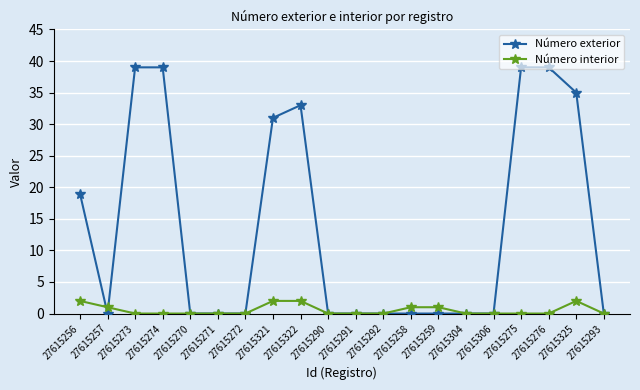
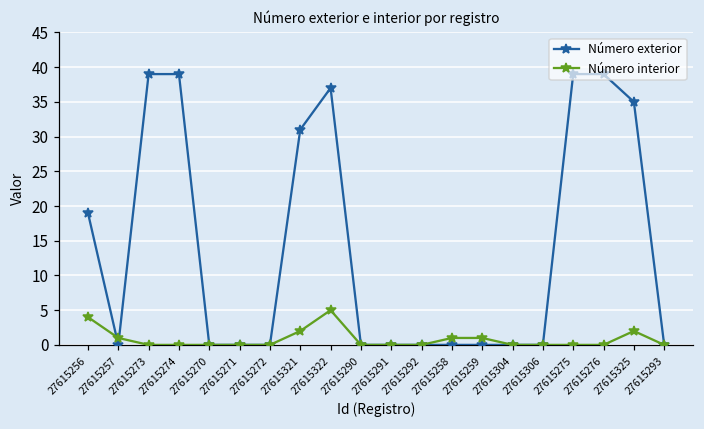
Número interior, 27615256: 2 -> 4
Número exterior, 27615322: 33 -> 37
Número interior, 27615322: 2 -> 5
